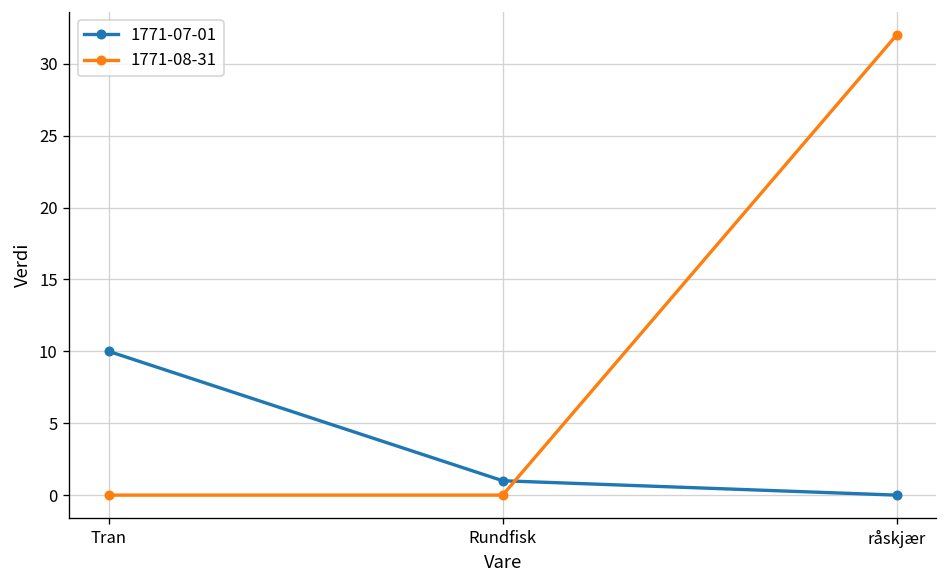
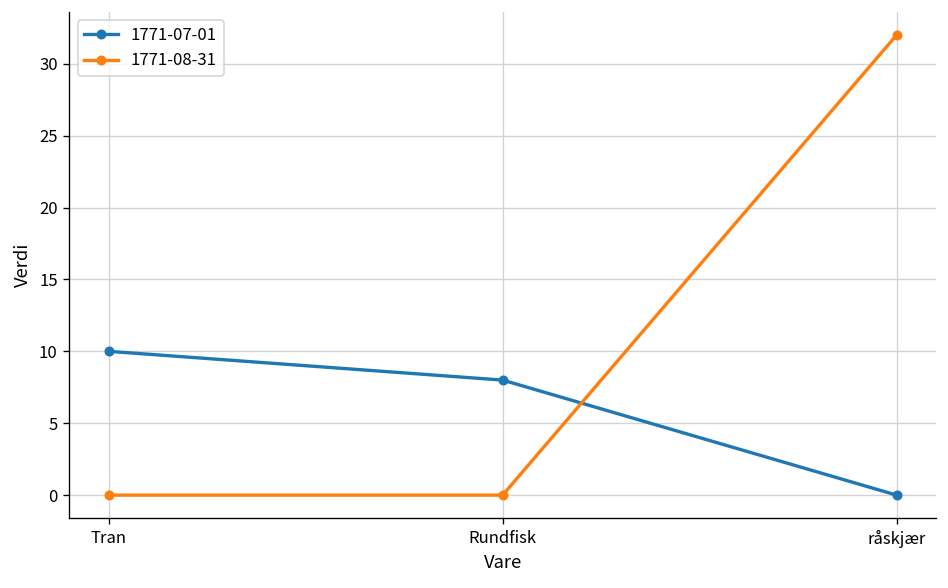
1771-07-01, Rundfisk: 1 -> 8
